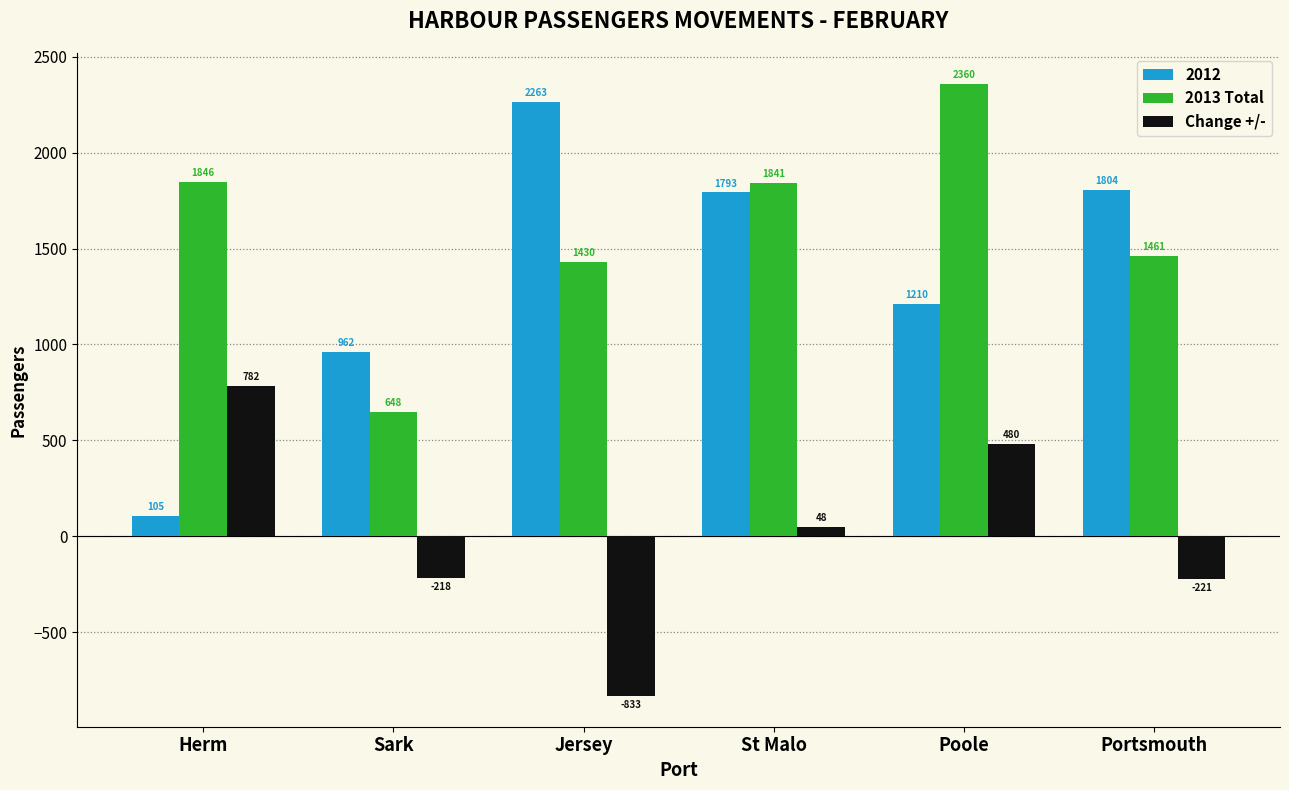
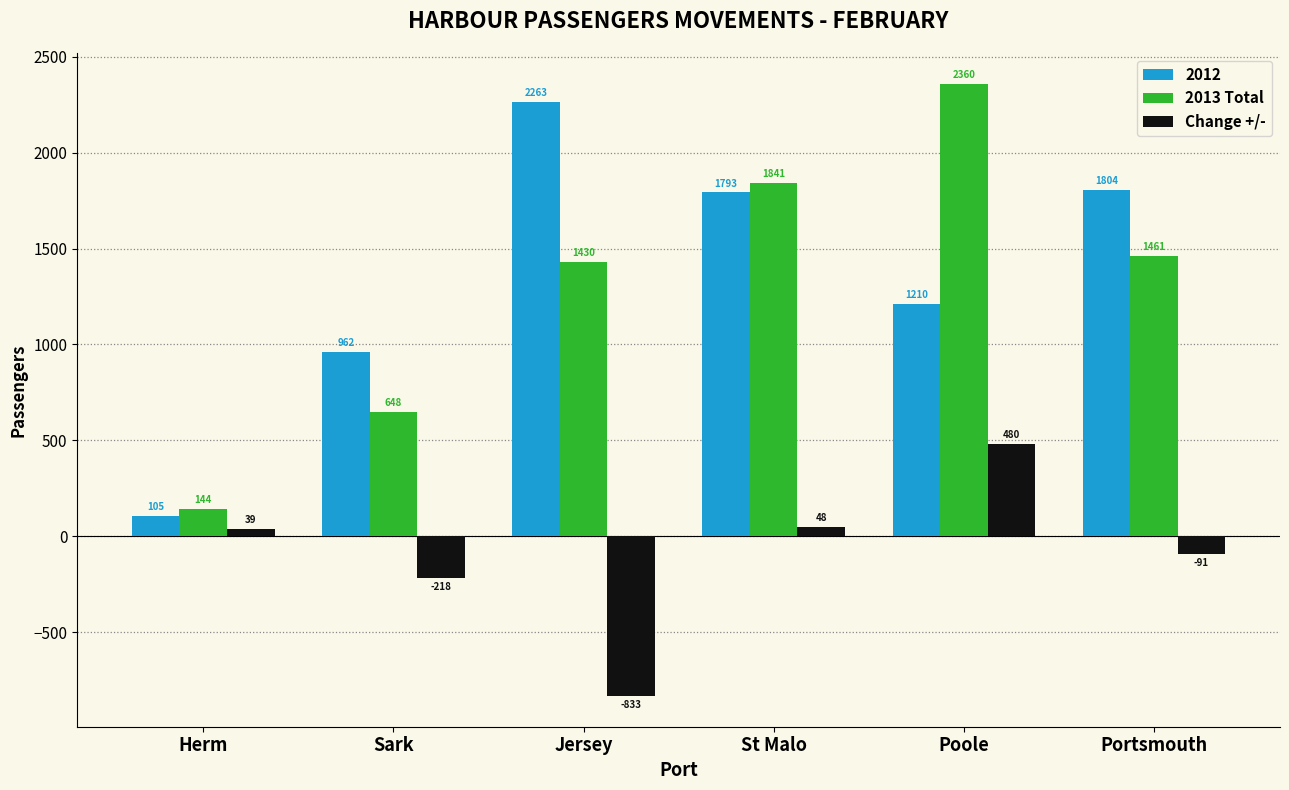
2013 Total, Herm: 1846 -> 144
Change +/-, Herm: 782 -> 39
Change +/-, Portsmouth: -221 -> -91
